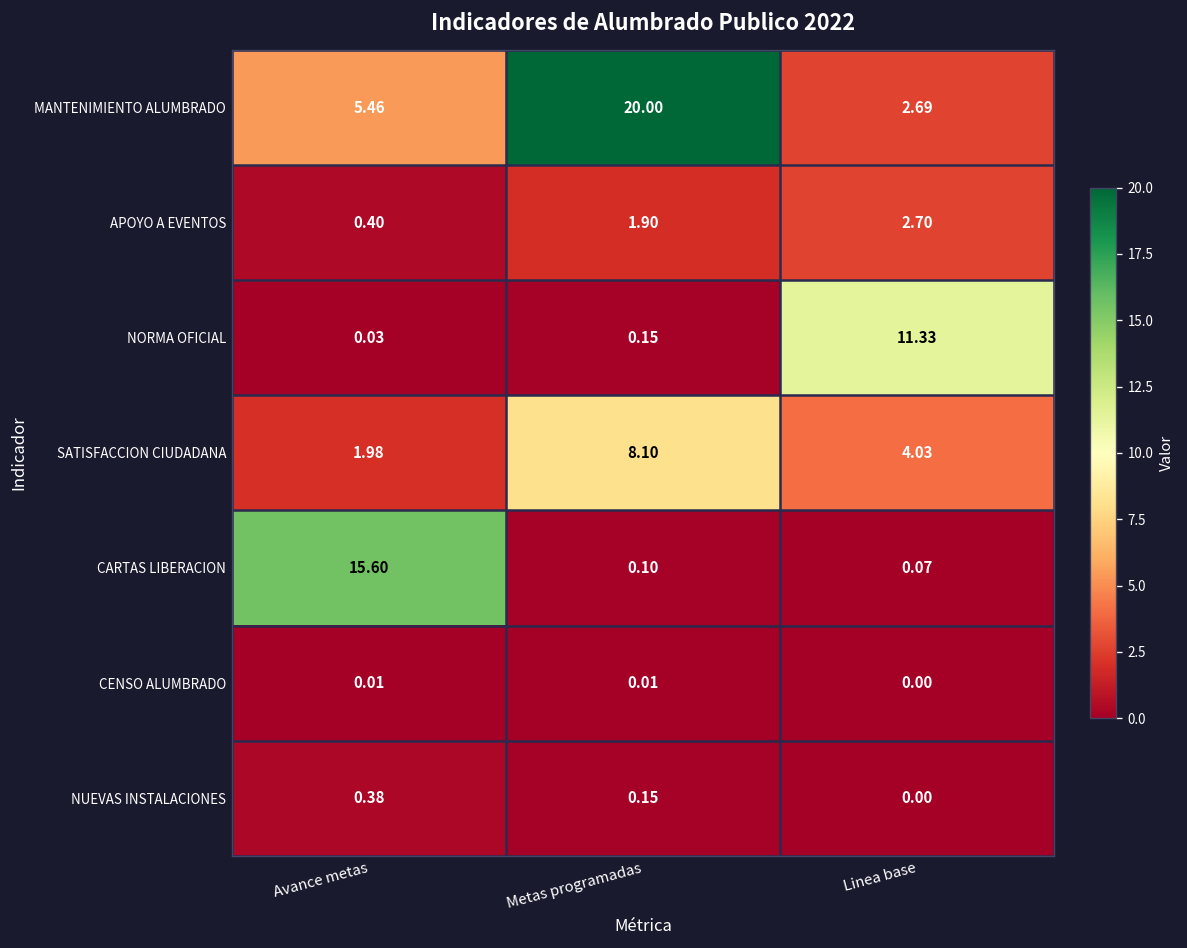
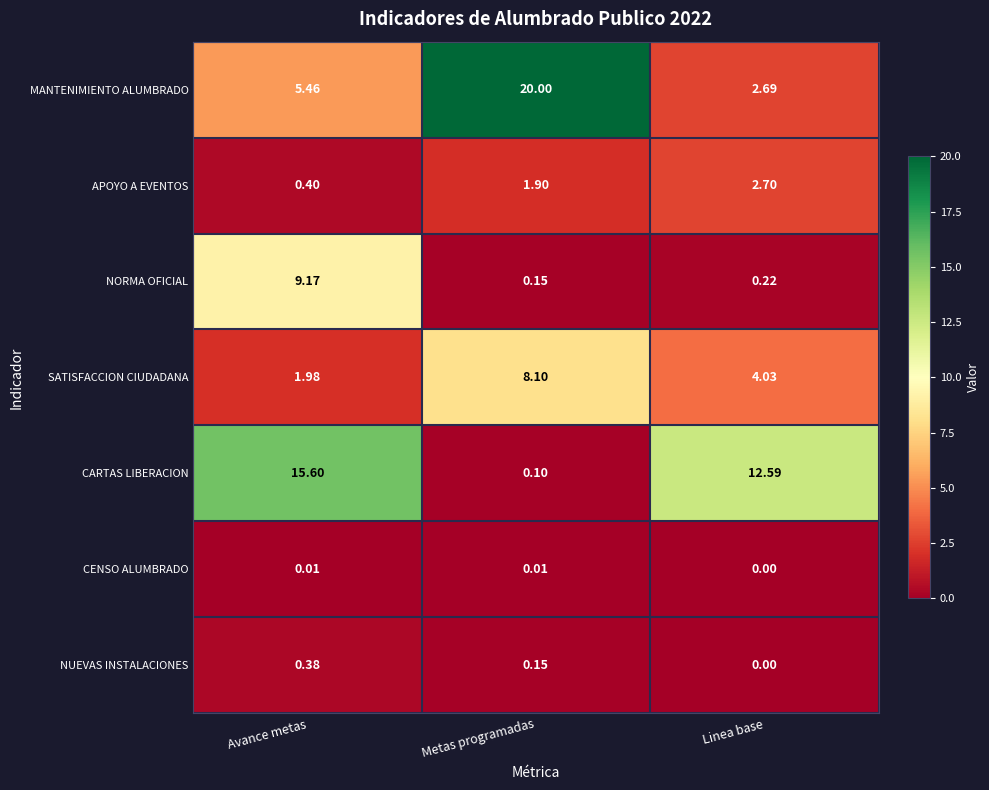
NORMA OFICIAL, Avance metas: 0.03 -> 9.17
NORMA OFICIAL, Linea base: 11.33 -> 0.22
CARTAS LIBERACION, Linea base: 0.07 -> 12.59
